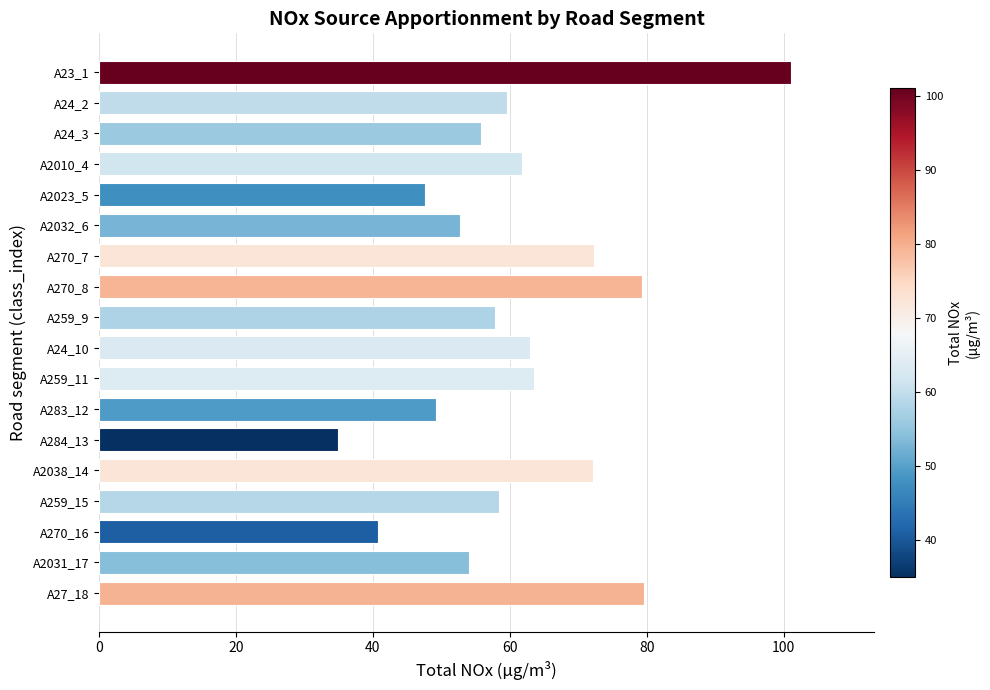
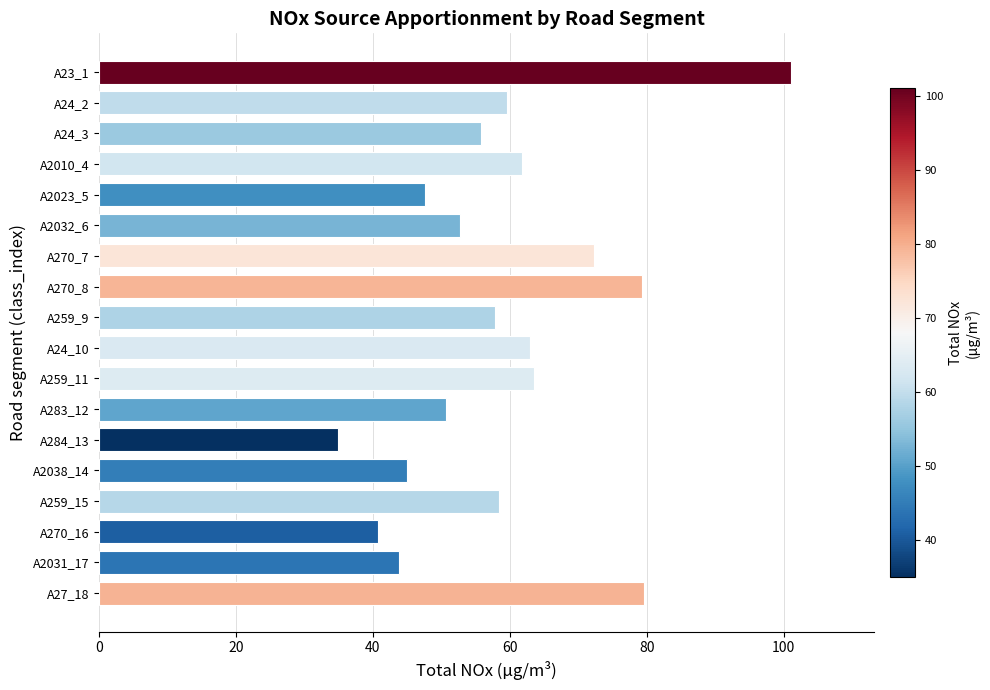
A283_12: 49 -> 51
A2038_14: 72 -> 45
A2031_17: 54 -> 44
